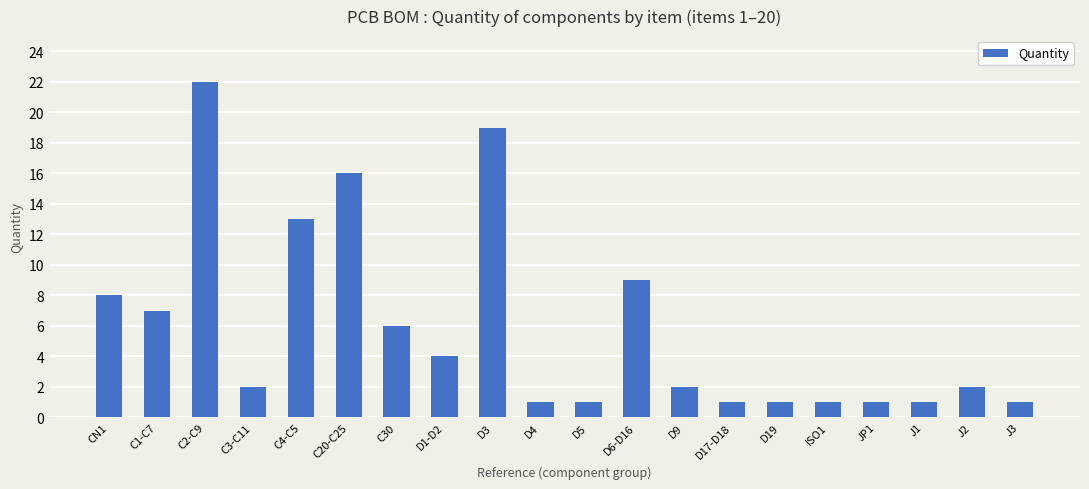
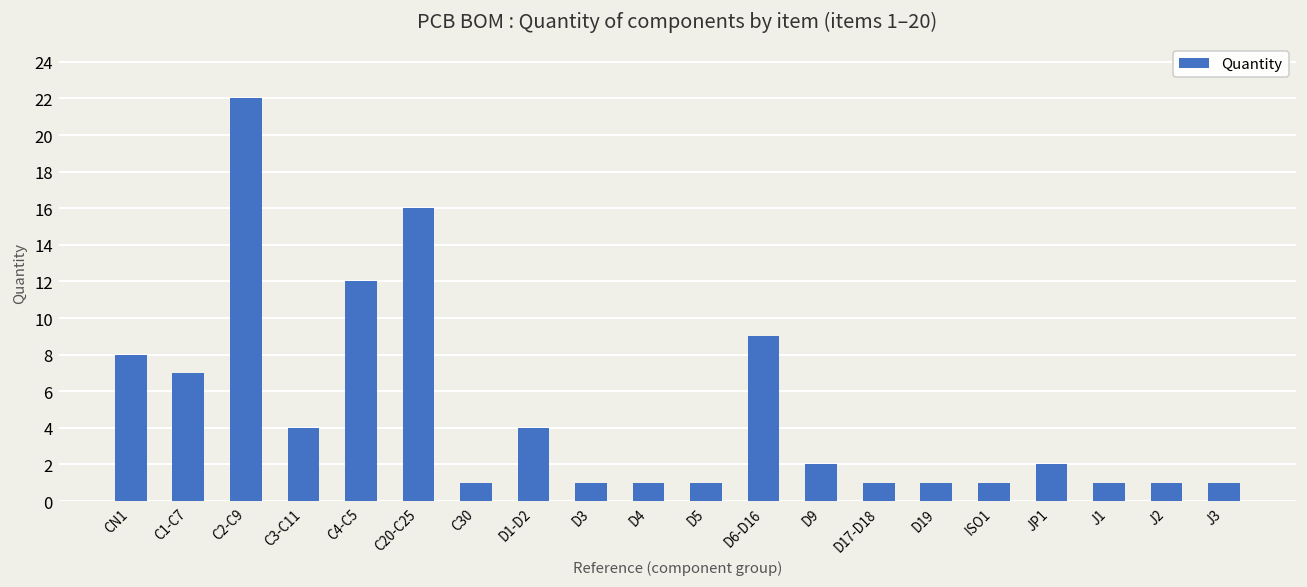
C3-C11: 2 -> 4
C4-C5: 13 -> 12
C30: 6 -> 1
D3: 19 -> 1
JP1: 1 -> 2
J2: 2 -> 1
